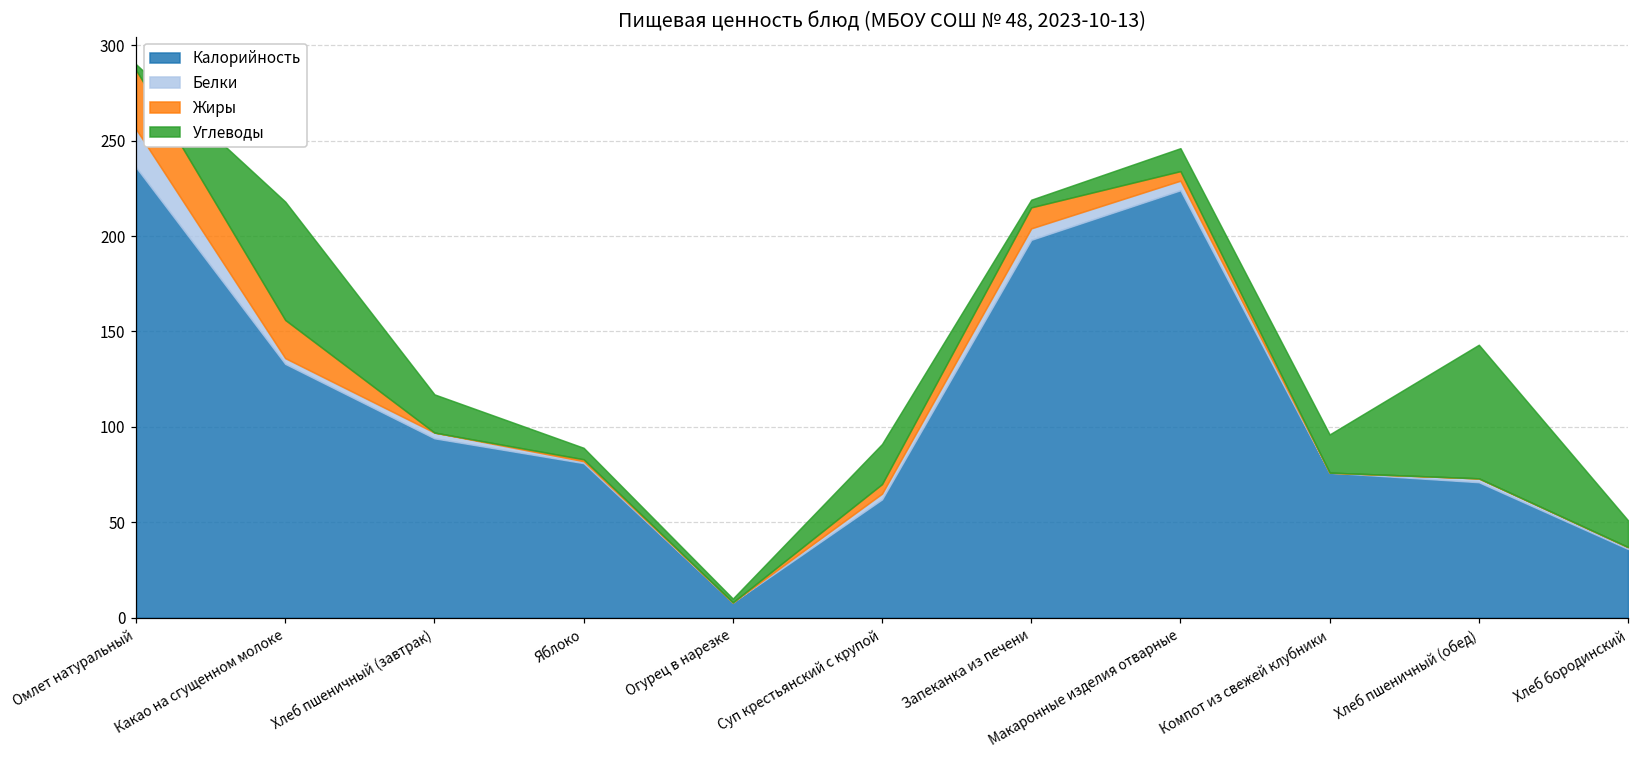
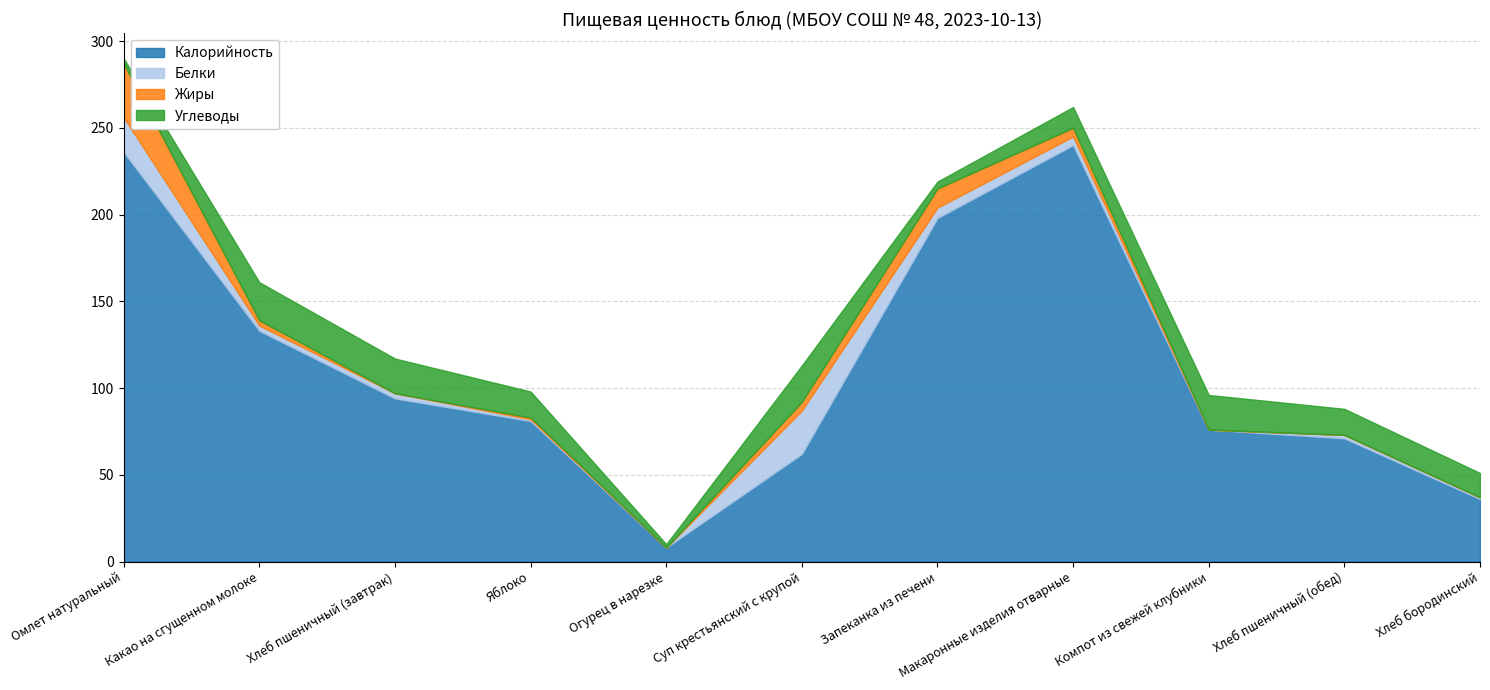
Жиры, Какао на сгущенном молоке: 20 -> 3
Углеводы, Какао на сгущенном молоке: 62 -> 22
Углеводы, Яблоко: 6 -> 15
Белки, Суп крестьянский с крупой: 3 -> 25
Калорийность, Макаронные изделия отварные: 224 -> 240
Углеводы, Хлеб пшеничный (обед): 70 -> 15
